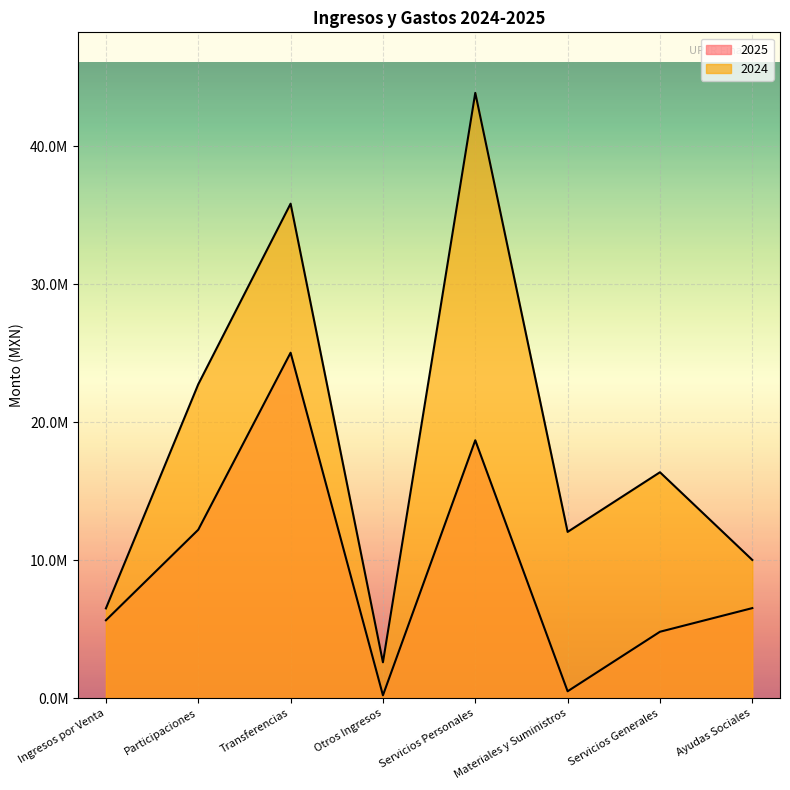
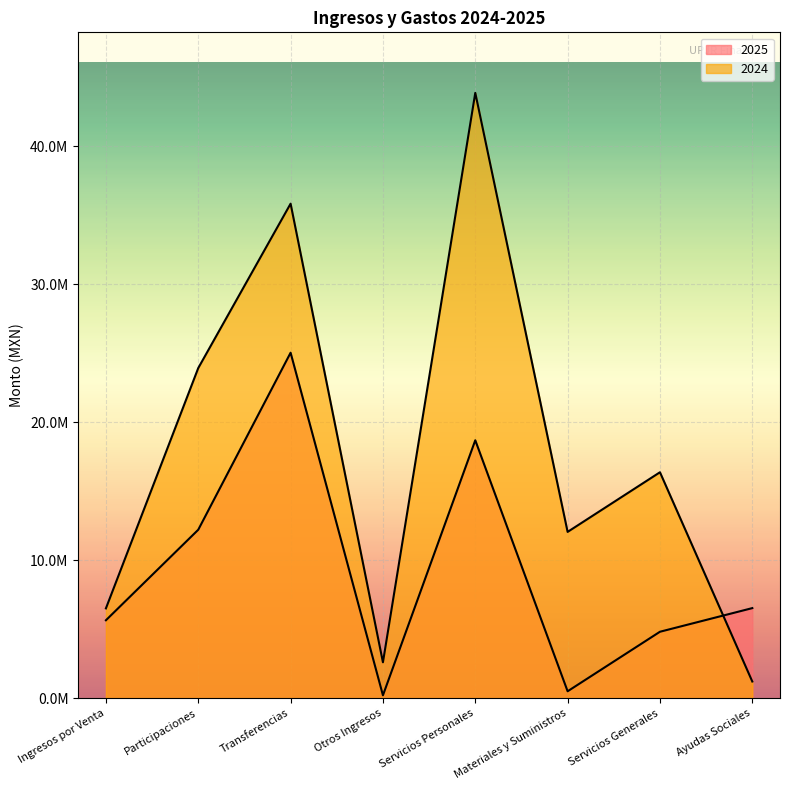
2024, Participaciones: 22700000 -> 23900000
2024, Ayudas Sociales: 10000000 -> 1200000
